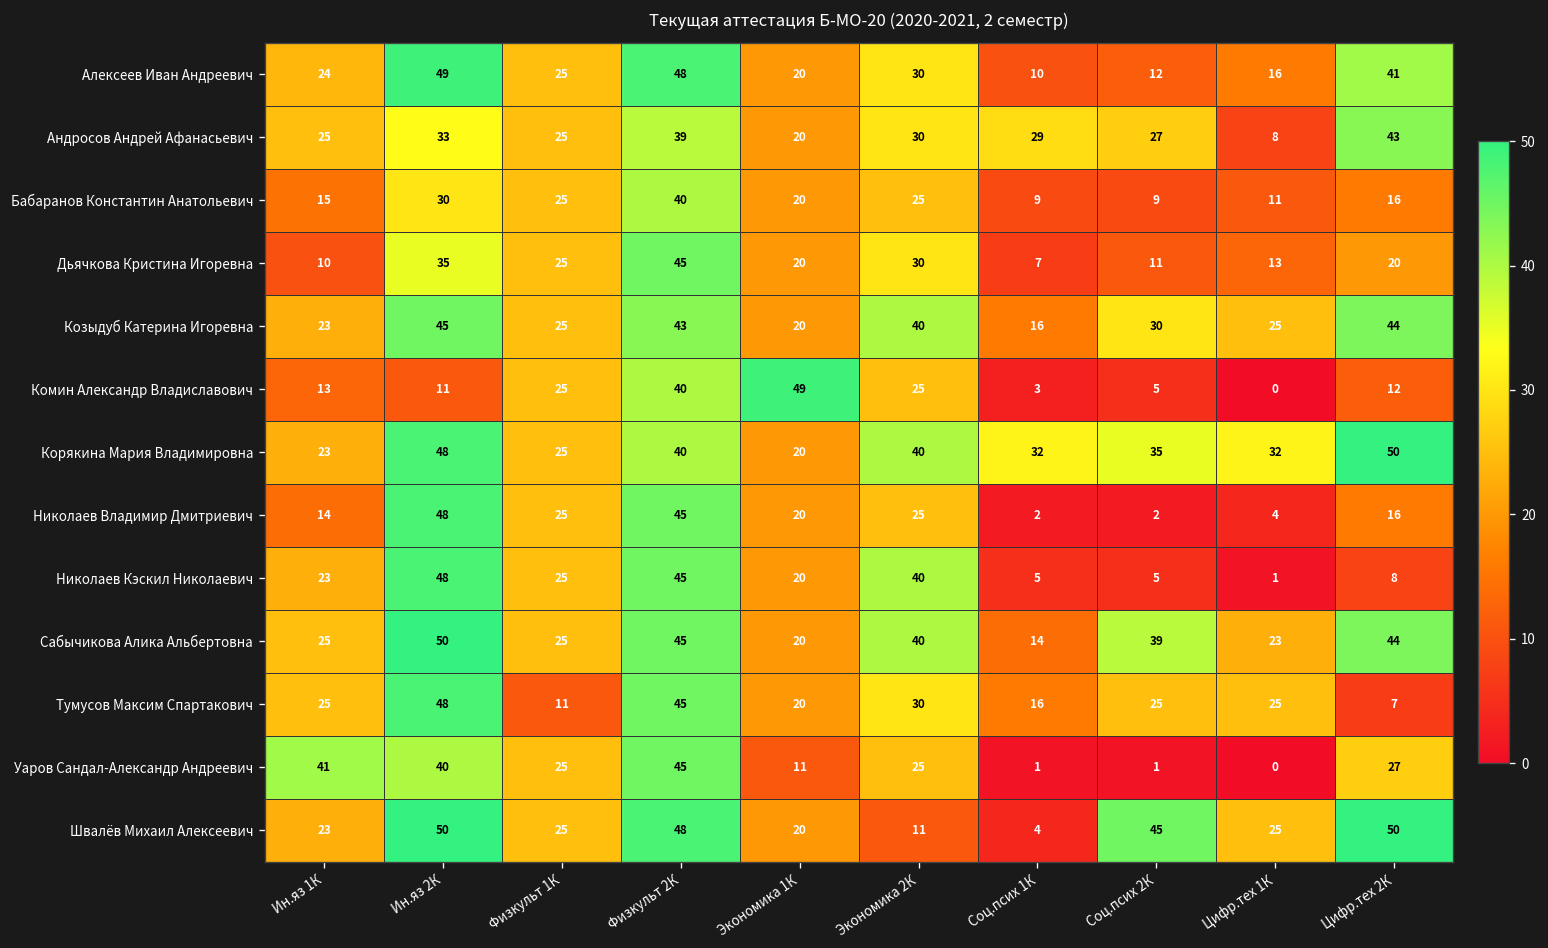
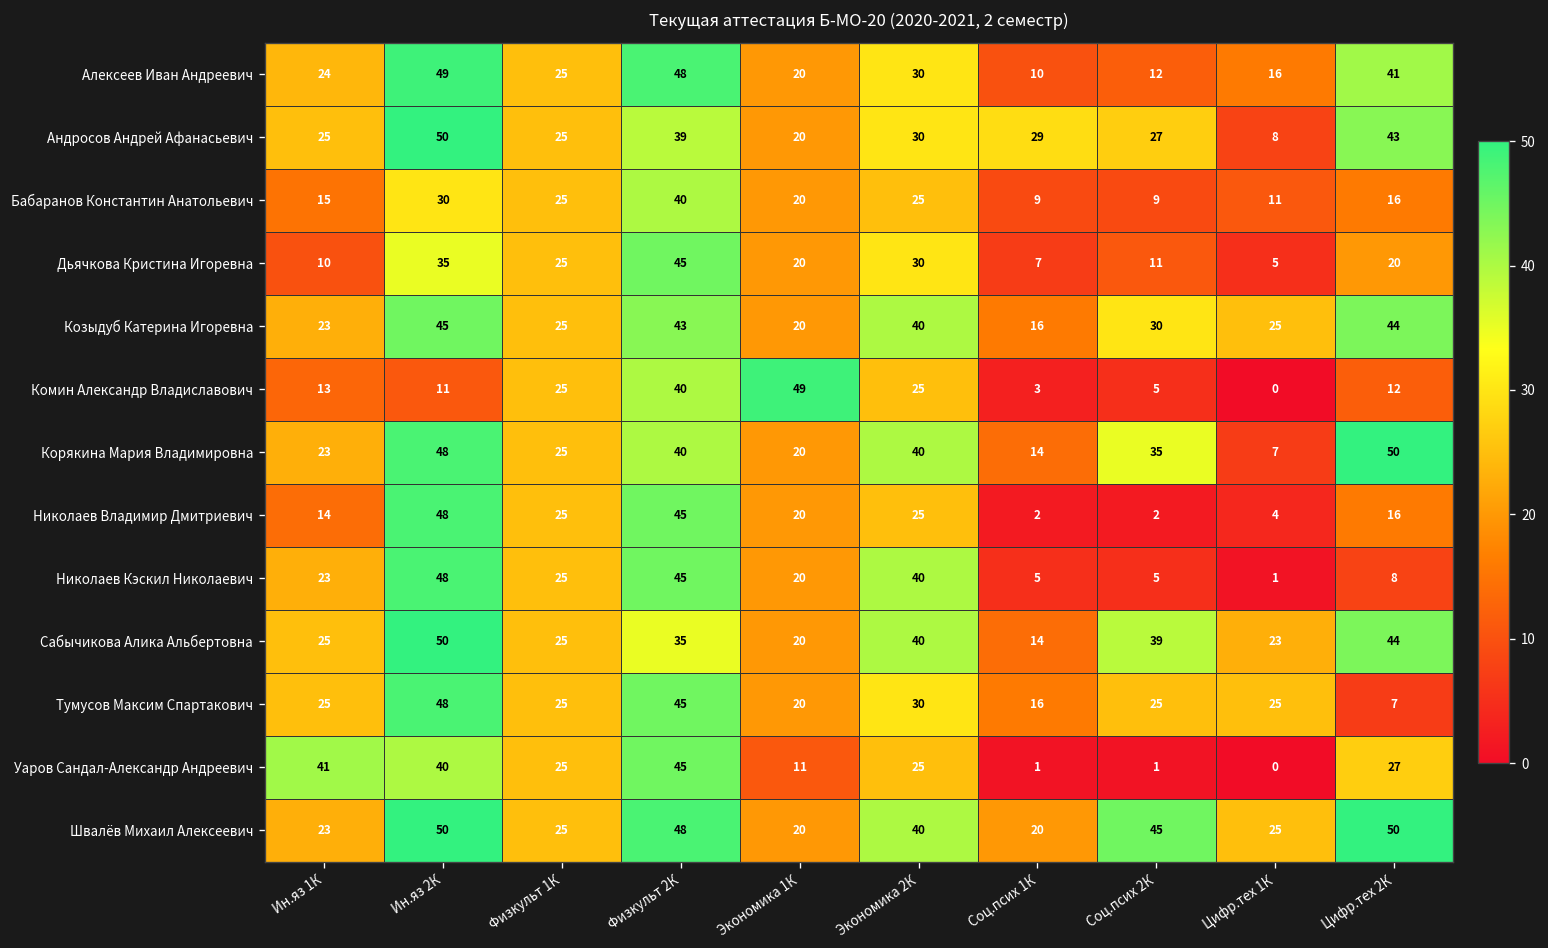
Андросов Андрей Афанасьевич, Ин.яз 2К: 33 -> 50
Дьячкова Кристина Игоревна, Цифр.тех 1К: 13 -> 5
Корякина Мария Владимировна, Соц.псих 1К: 32 -> 14
Корякина Мария Владимировна, Цифр.тех 1К: 32 -> 7
Сабычикова Алика Альбертовна, Физкульт 2К: 45 -> 35
Тумусов Максим Спартакович, Физкульт 1К: 11 -> 25
Швалёв Михаил Алексеевич, Экономика 2К: 11 -> 40
Швалёв Михаил Алексеевич, Соц.псих 1К: 4 -> 20
